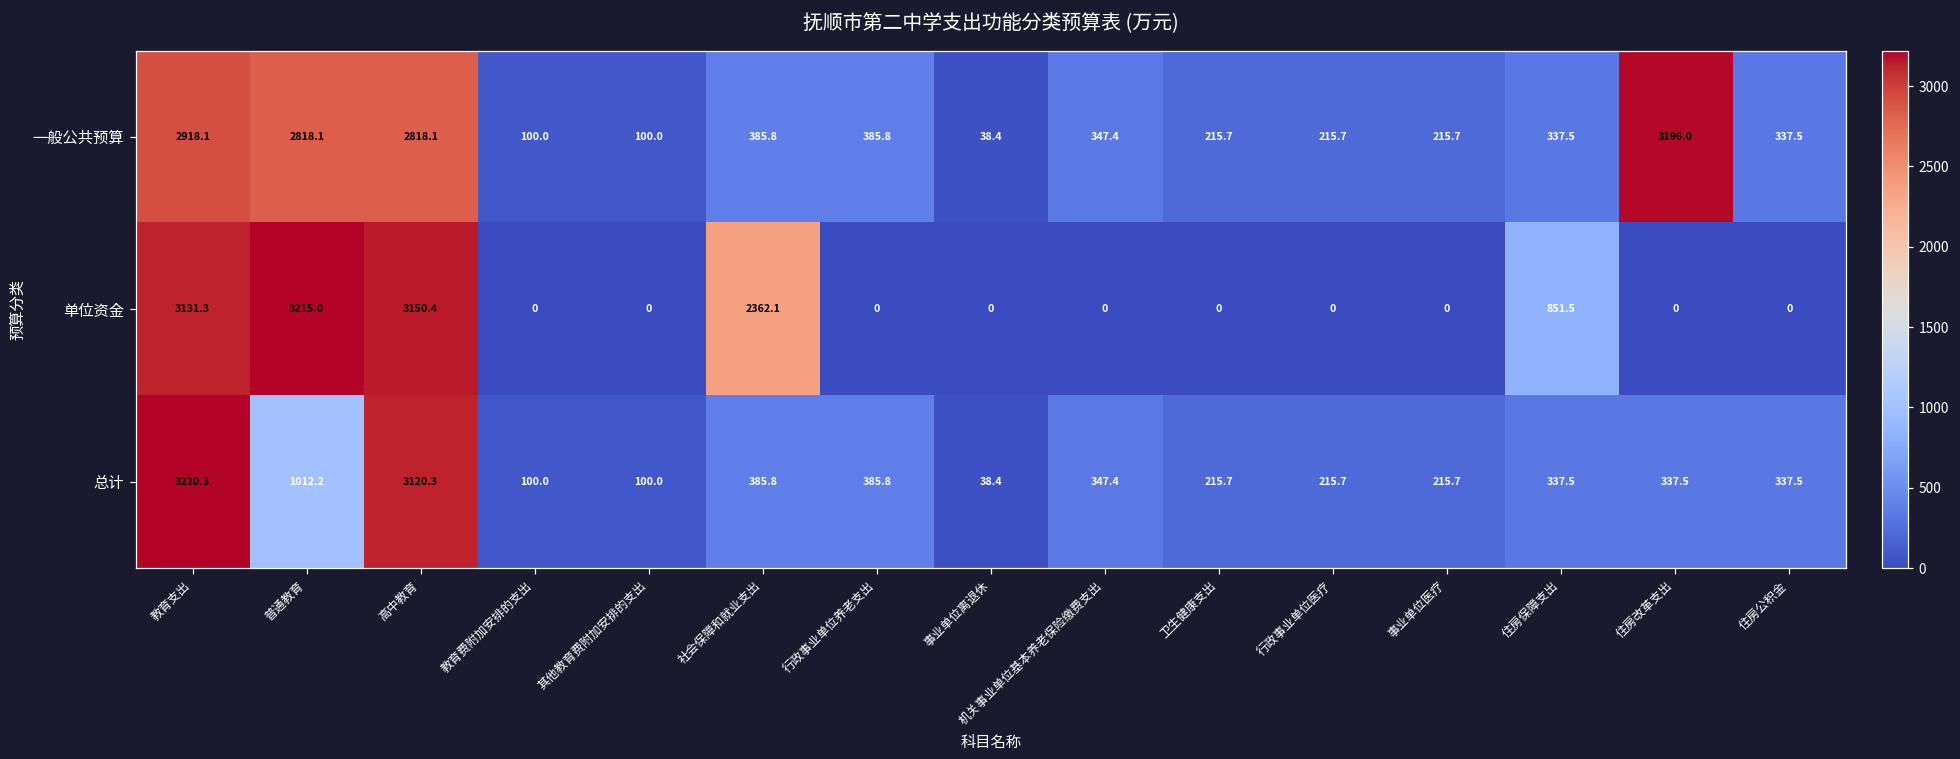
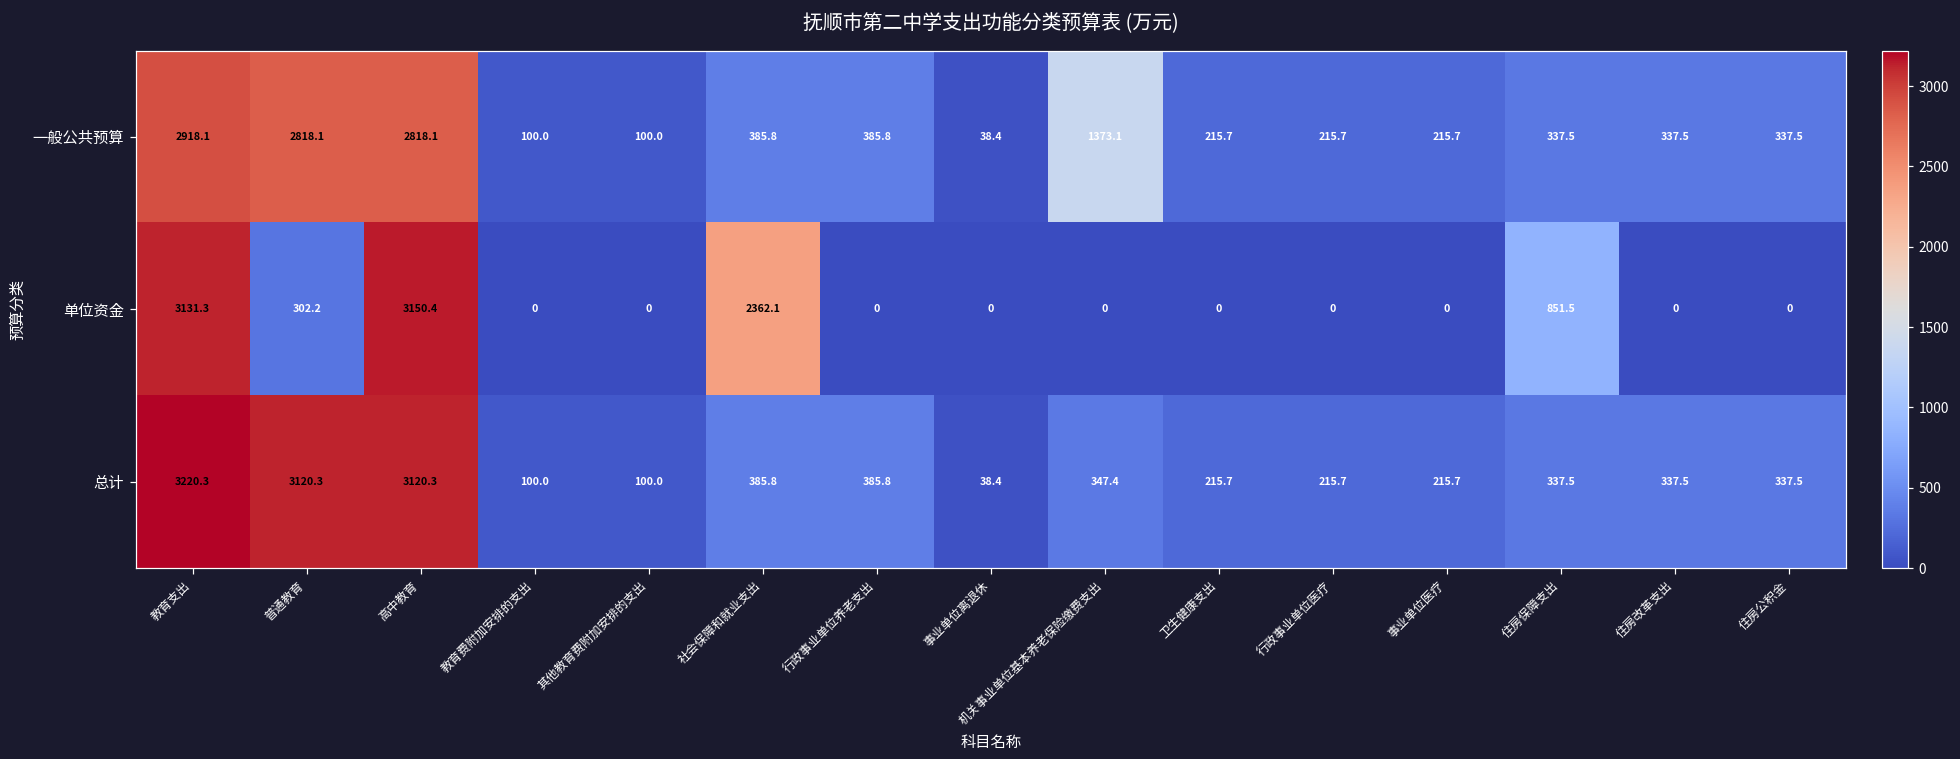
一般公共预算, 机关事业单位基本养老保险缴费支出: 347.4 -> 1373.1
一般公共预算, 住房改革支出: 3196.0 -> 337.5
单位资金, 普通教育: 3215.0 -> 302.2
总计, 普通教育: 1012.2 -> 3120.3
